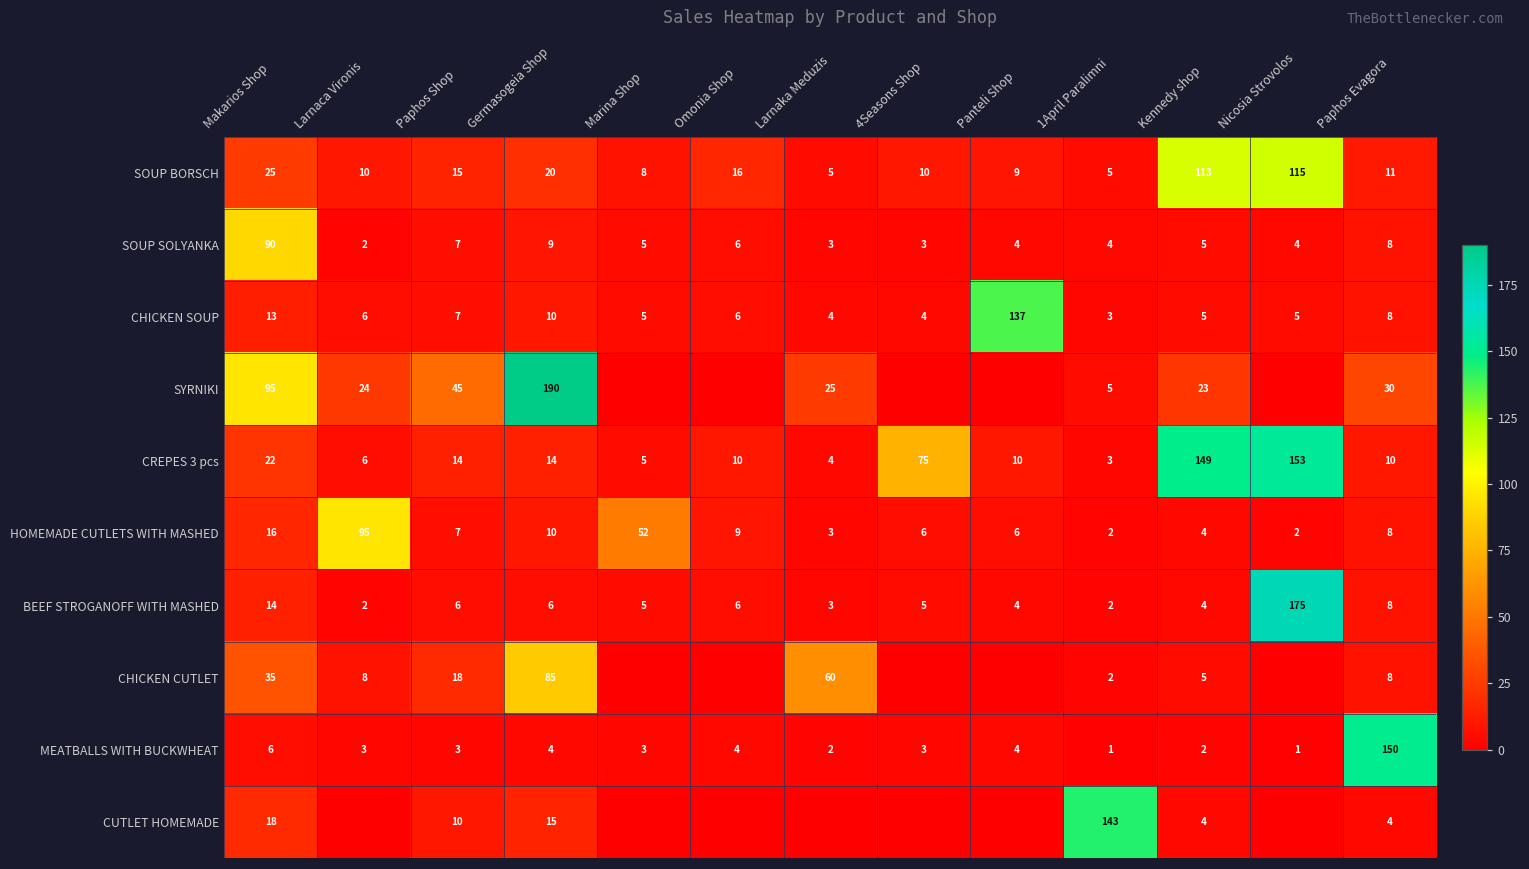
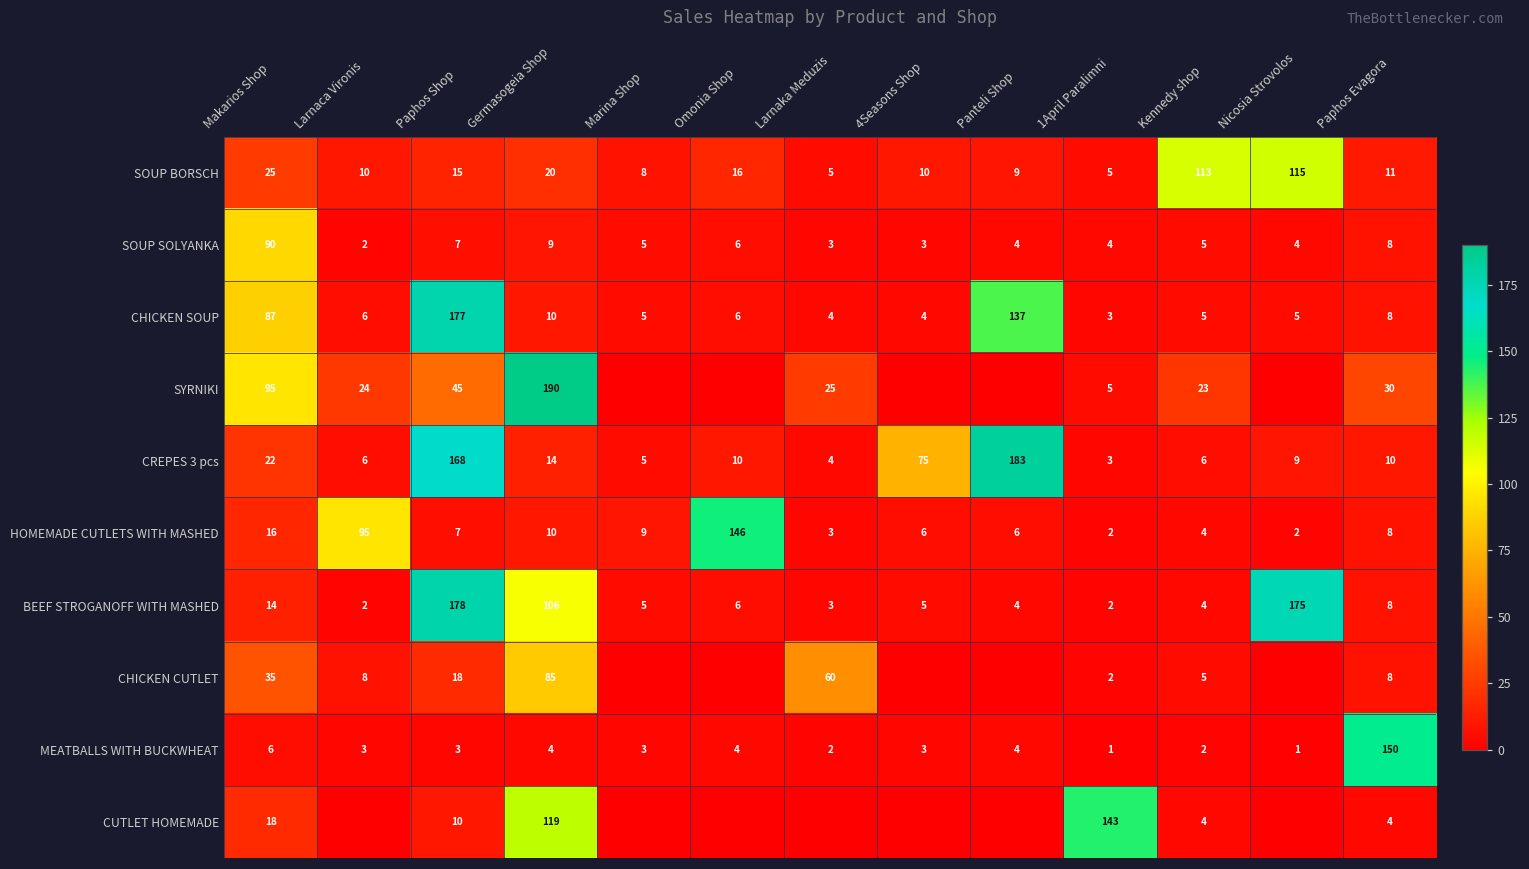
CHICKEN SOUP, Makarios Shop: 13 -> 87
CHICKEN SOUP, Paphos Shop: 7 -> 177
CREPES 3 pcs, Paphos Shop: 14 -> 168
CREPES 3 pcs, Panteli Shop: 10 -> 183
CREPES 3 pcs, Kennedy shop: 149 -> 6
CREPES 3 pcs, Nicosia Strovolos: 153 -> 9
HOMEMADE CUTLETS WITH MASHED, Marina Shop: 52 -> 9
HOMEMADE CUTLETS WITH MASHED, Omonia Shop: 9 -> 146
BEEF STROGANOFF WITH MASHED, Paphos Shop: 6 -> 178
BEEF STROGANOFF WITH MASHED, Germasogeia Shop: 6 -> 106
CUTLET HOMEMADE, Germasogeia Shop: 15 -> 119
